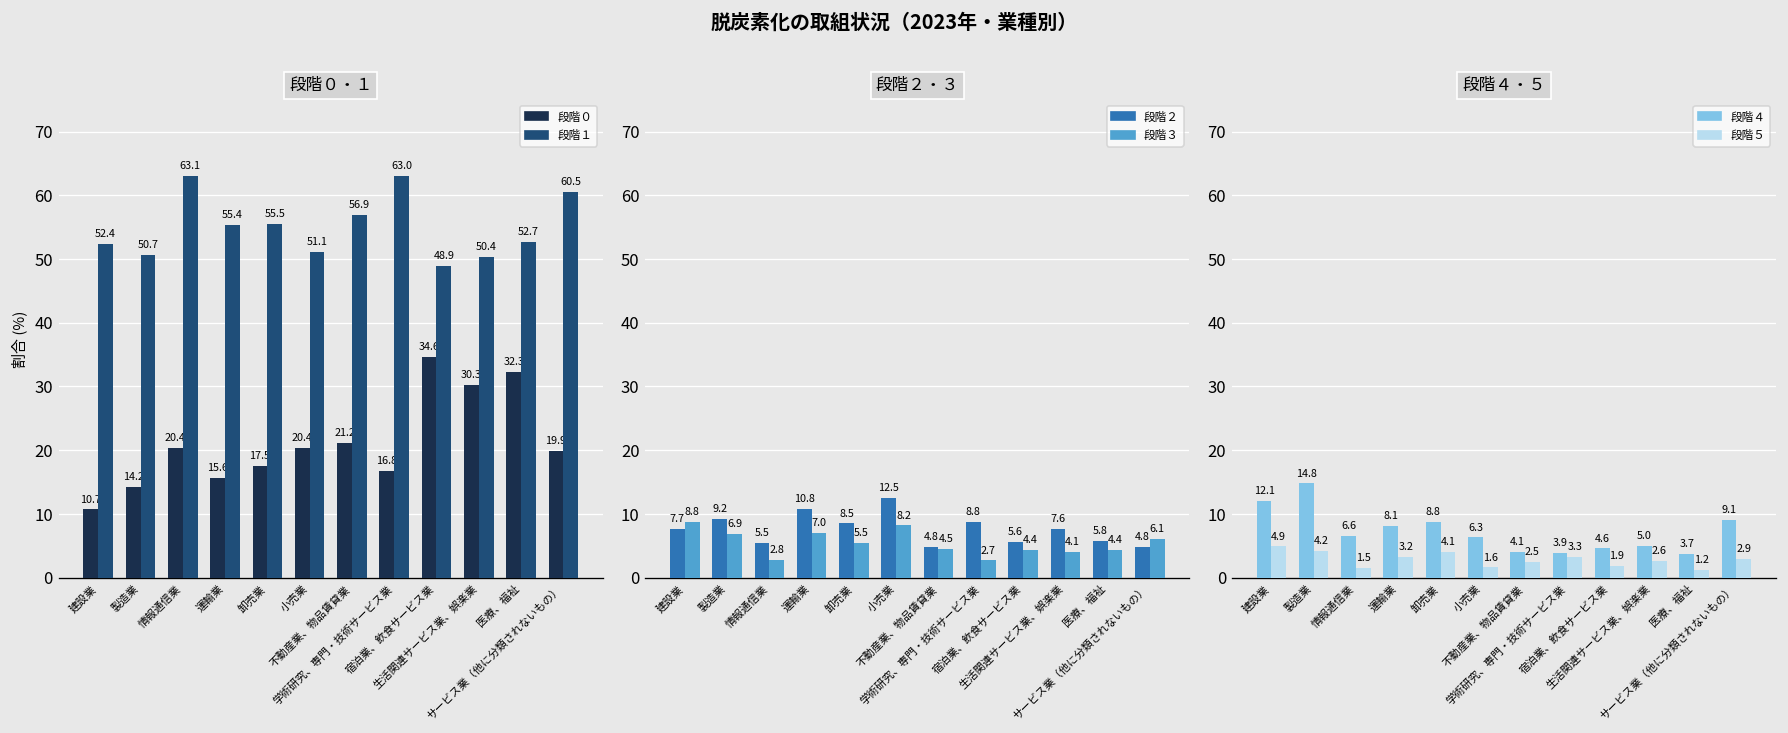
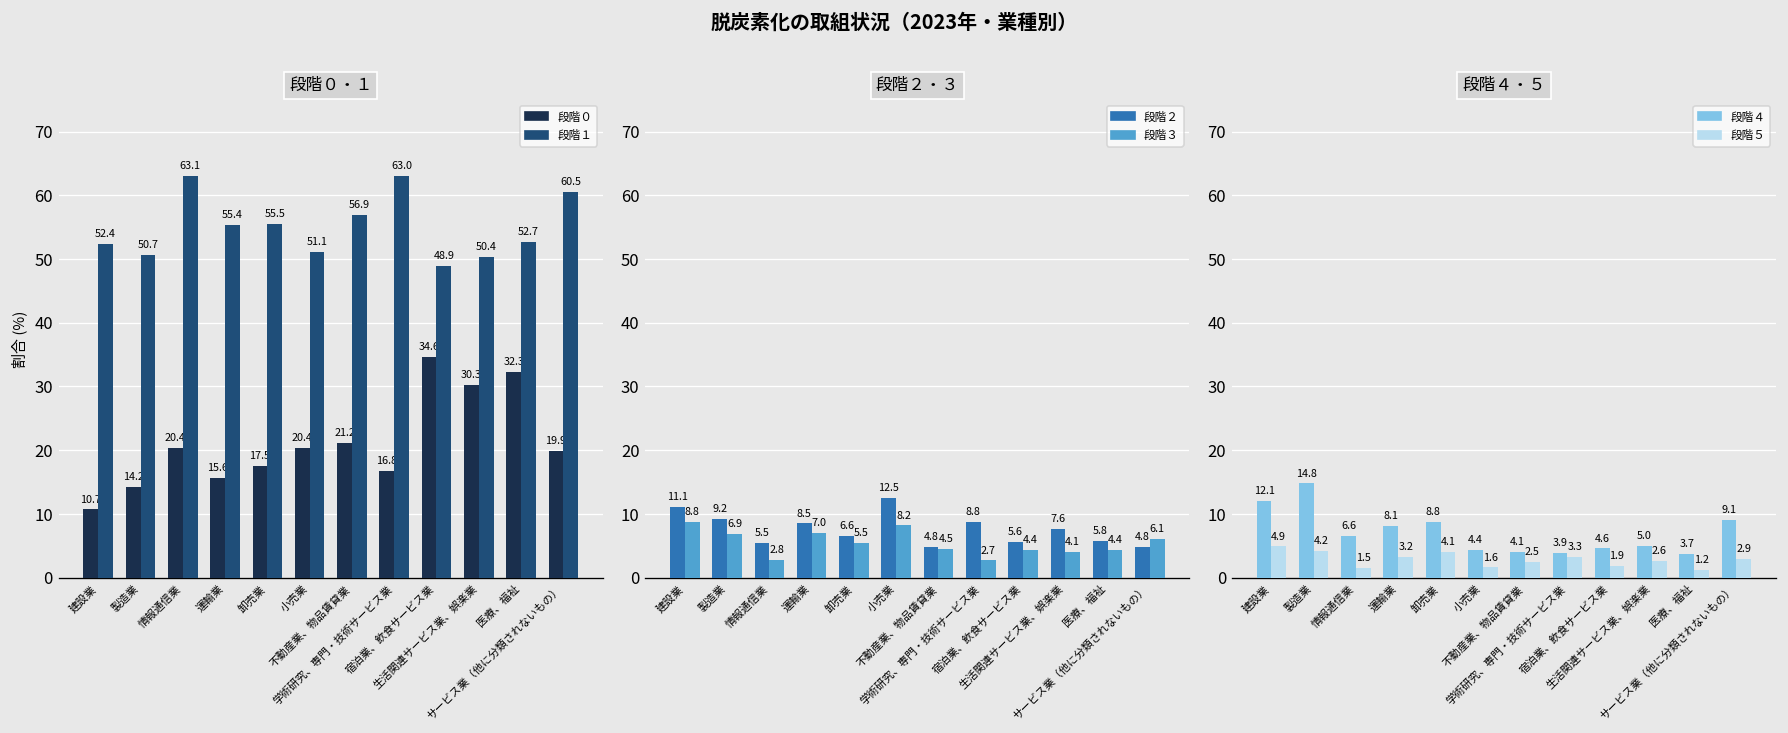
段階２・３, 段階２, 建設業: 7.7 -> 11.1
段階２・３, 段階２, 運輸業: 10.8 -> 8.5
段階２・３, 段階２, 卸売業: 8.5 -> 6.6
段階４・５, 段階４, 小売業: 6.3 -> 4.4
